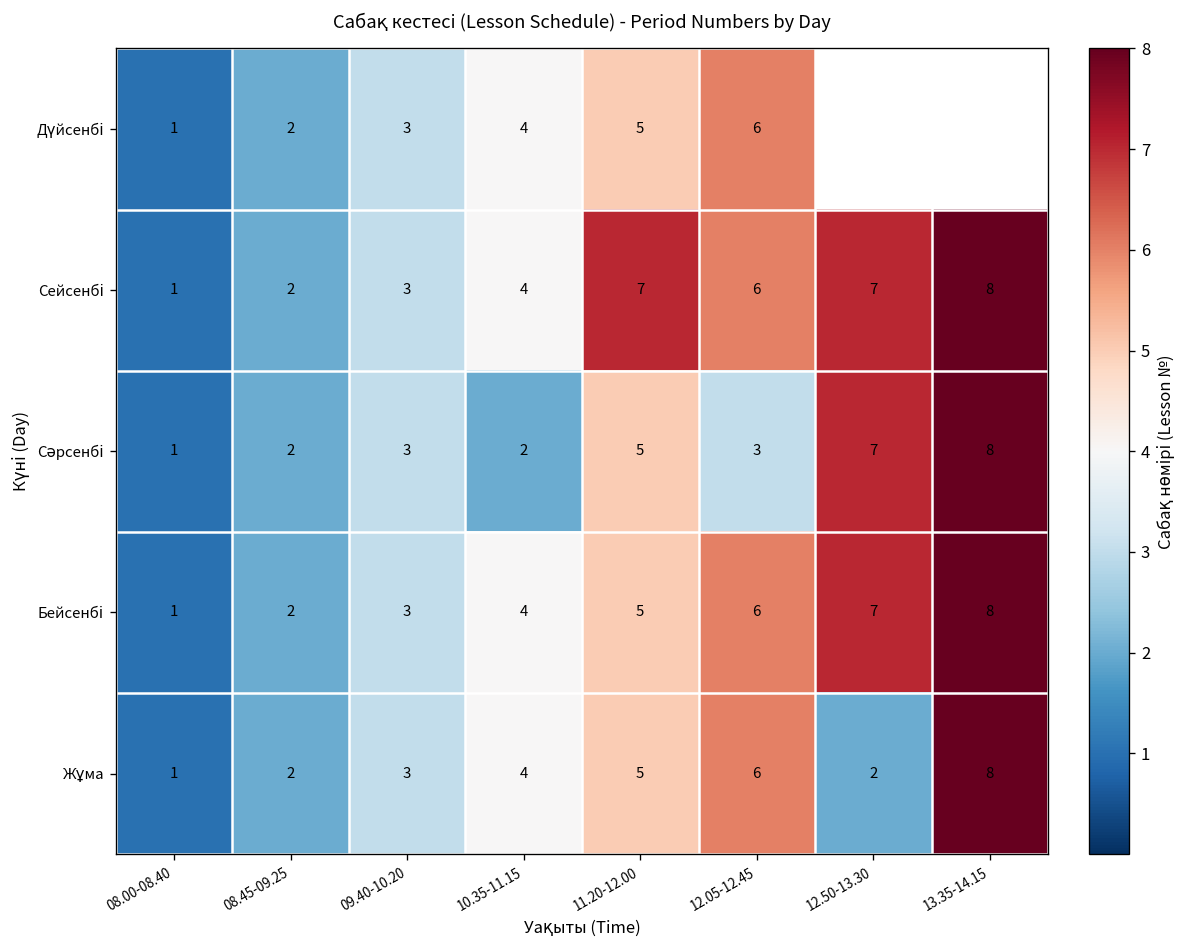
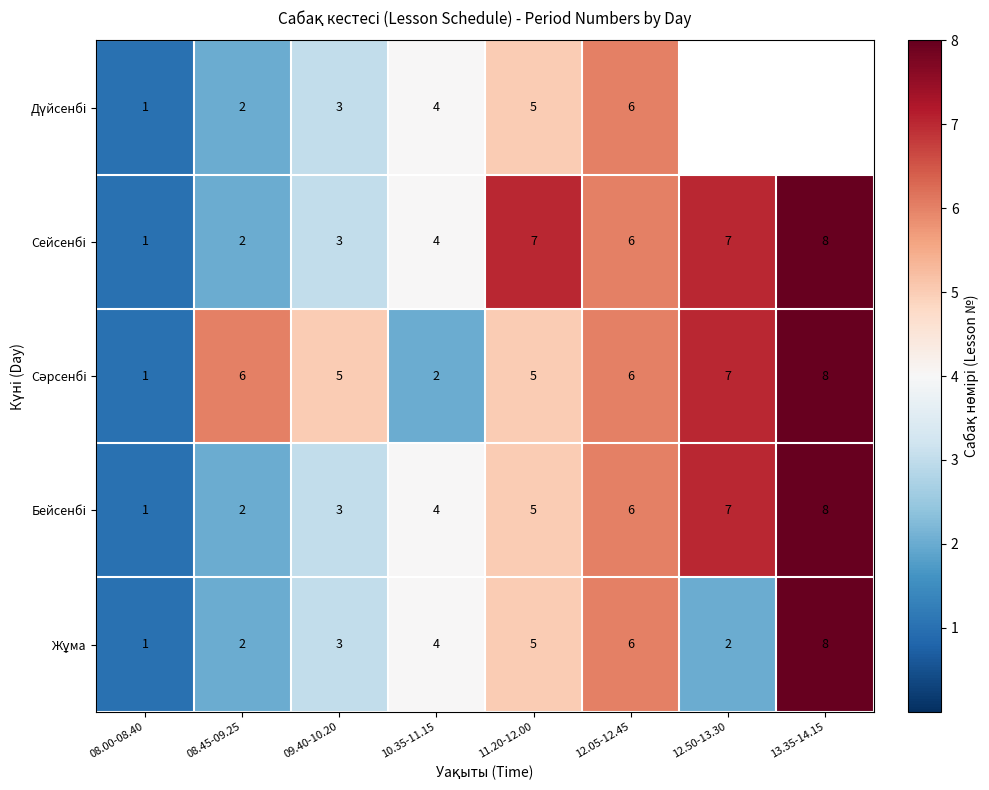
Сәрсенбі, 08.45-09.25: 2 -> 6
Сәрсенбі, 09.40-10.20: 3 -> 5
Сәрсенбі, 12.05-12.45: 3 -> 6
